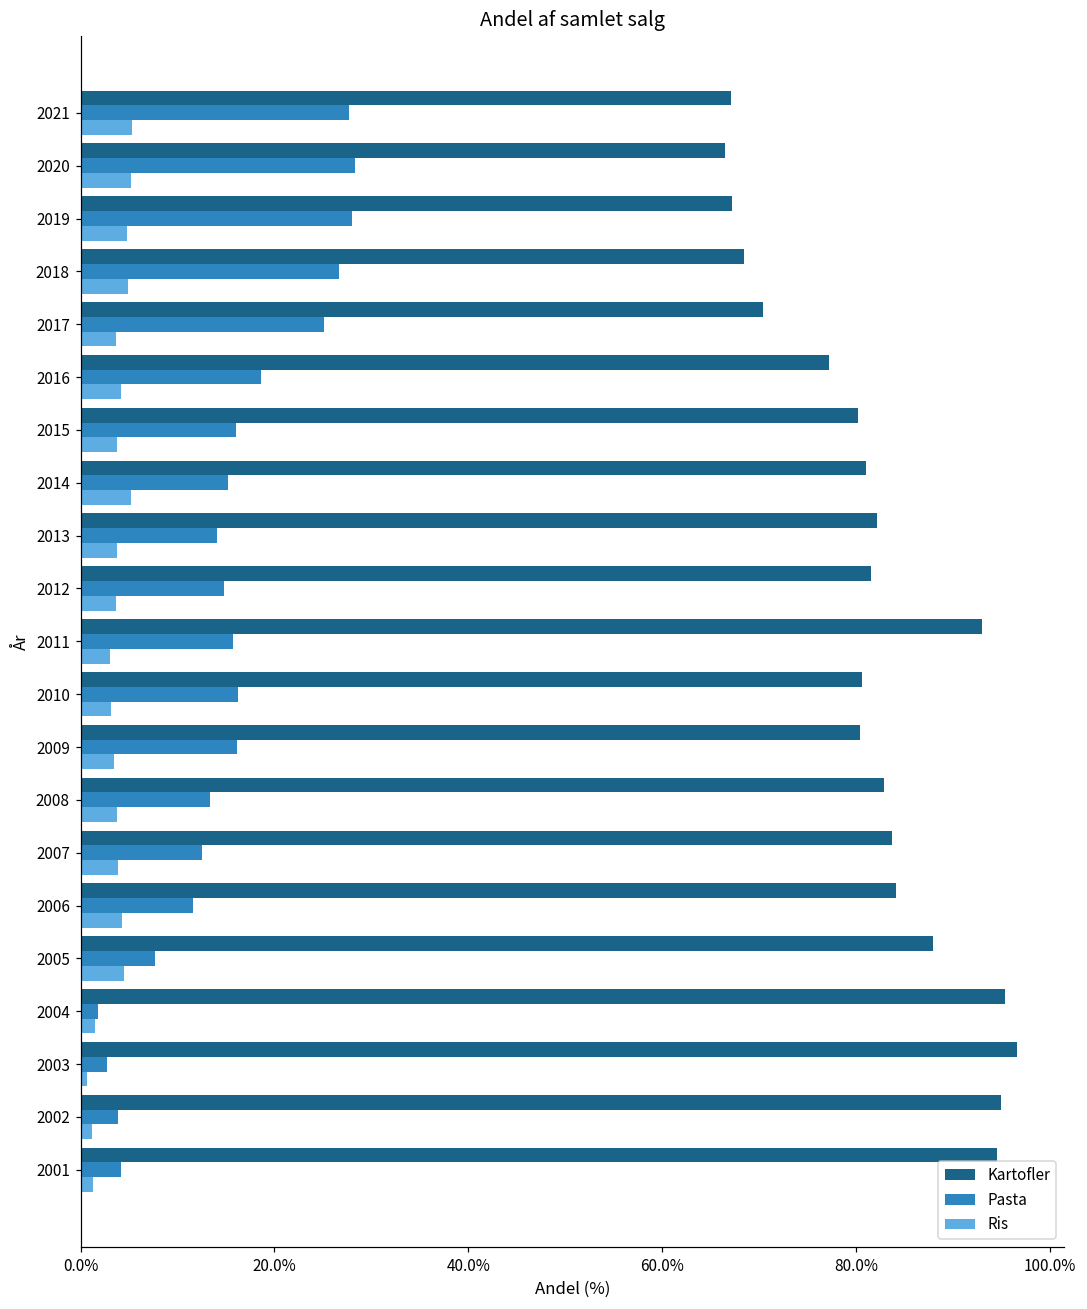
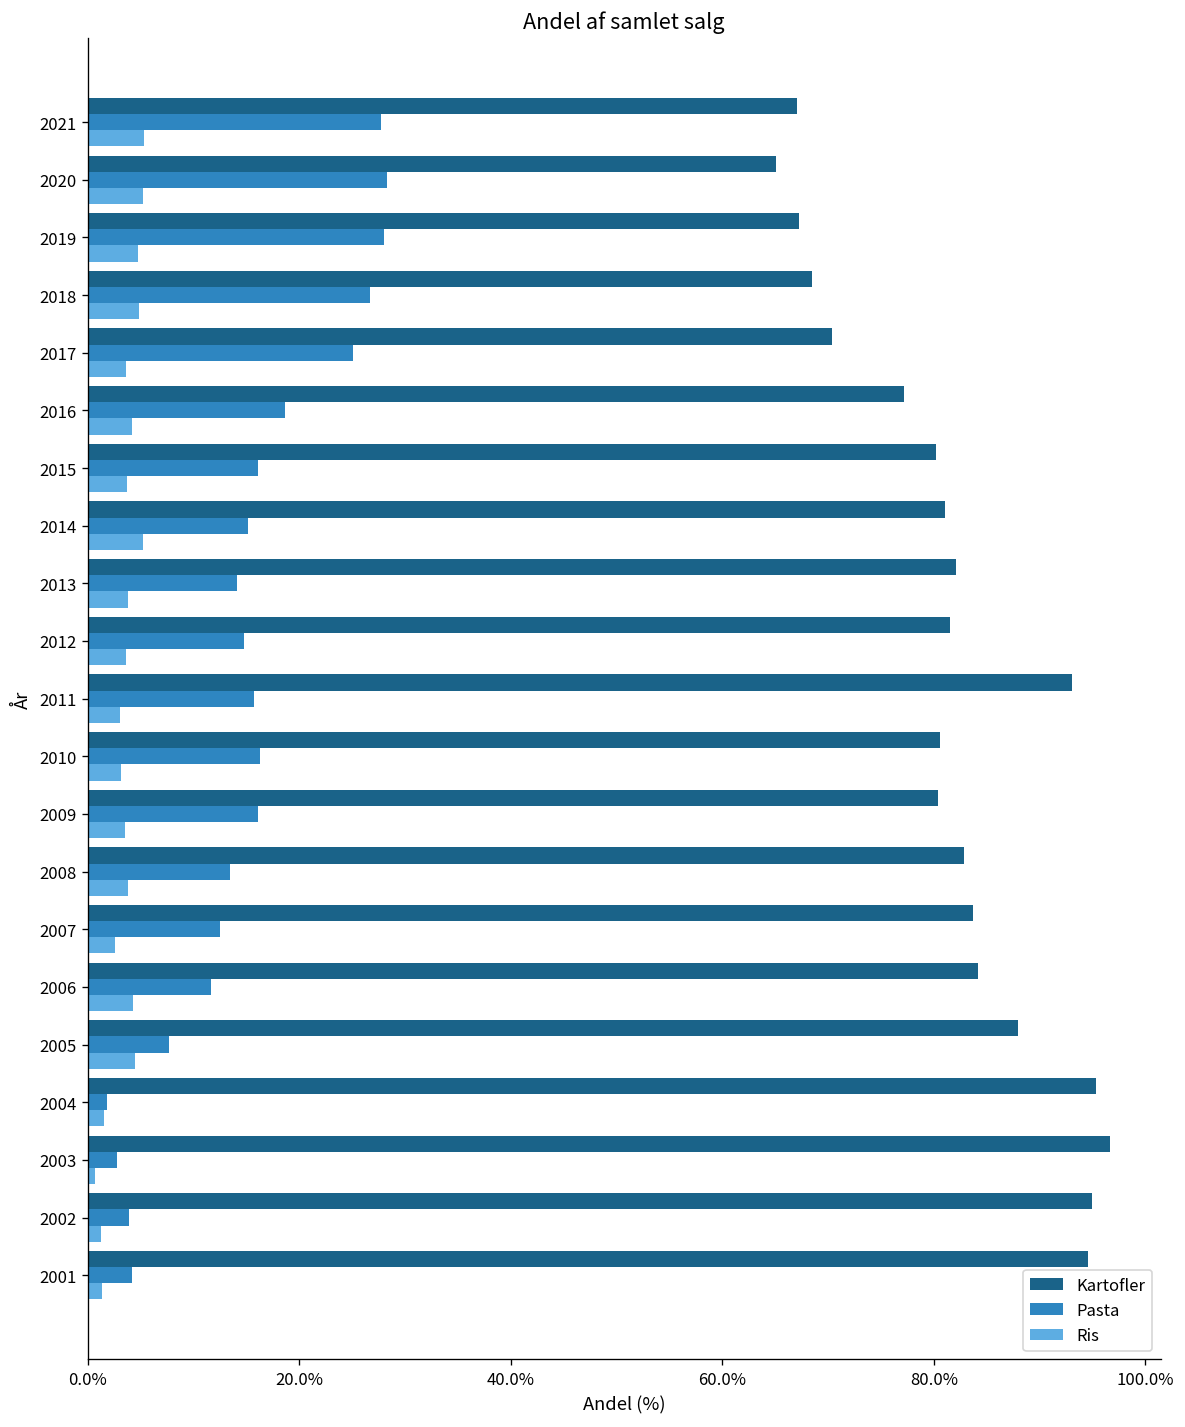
Kartofler, 2020: 67% -> 65%
Ris, 2007: 4% -> 3%
